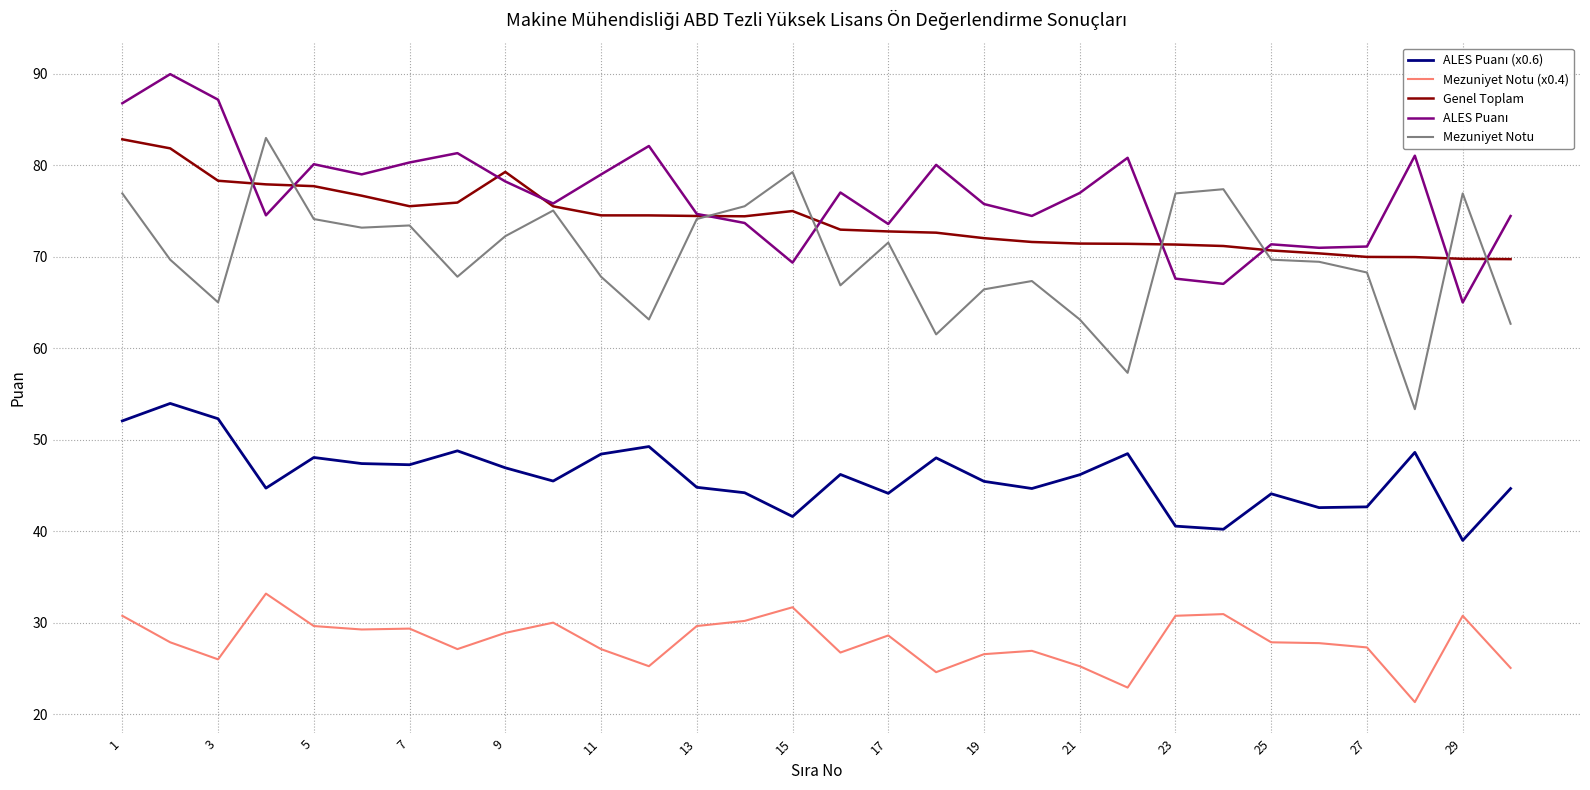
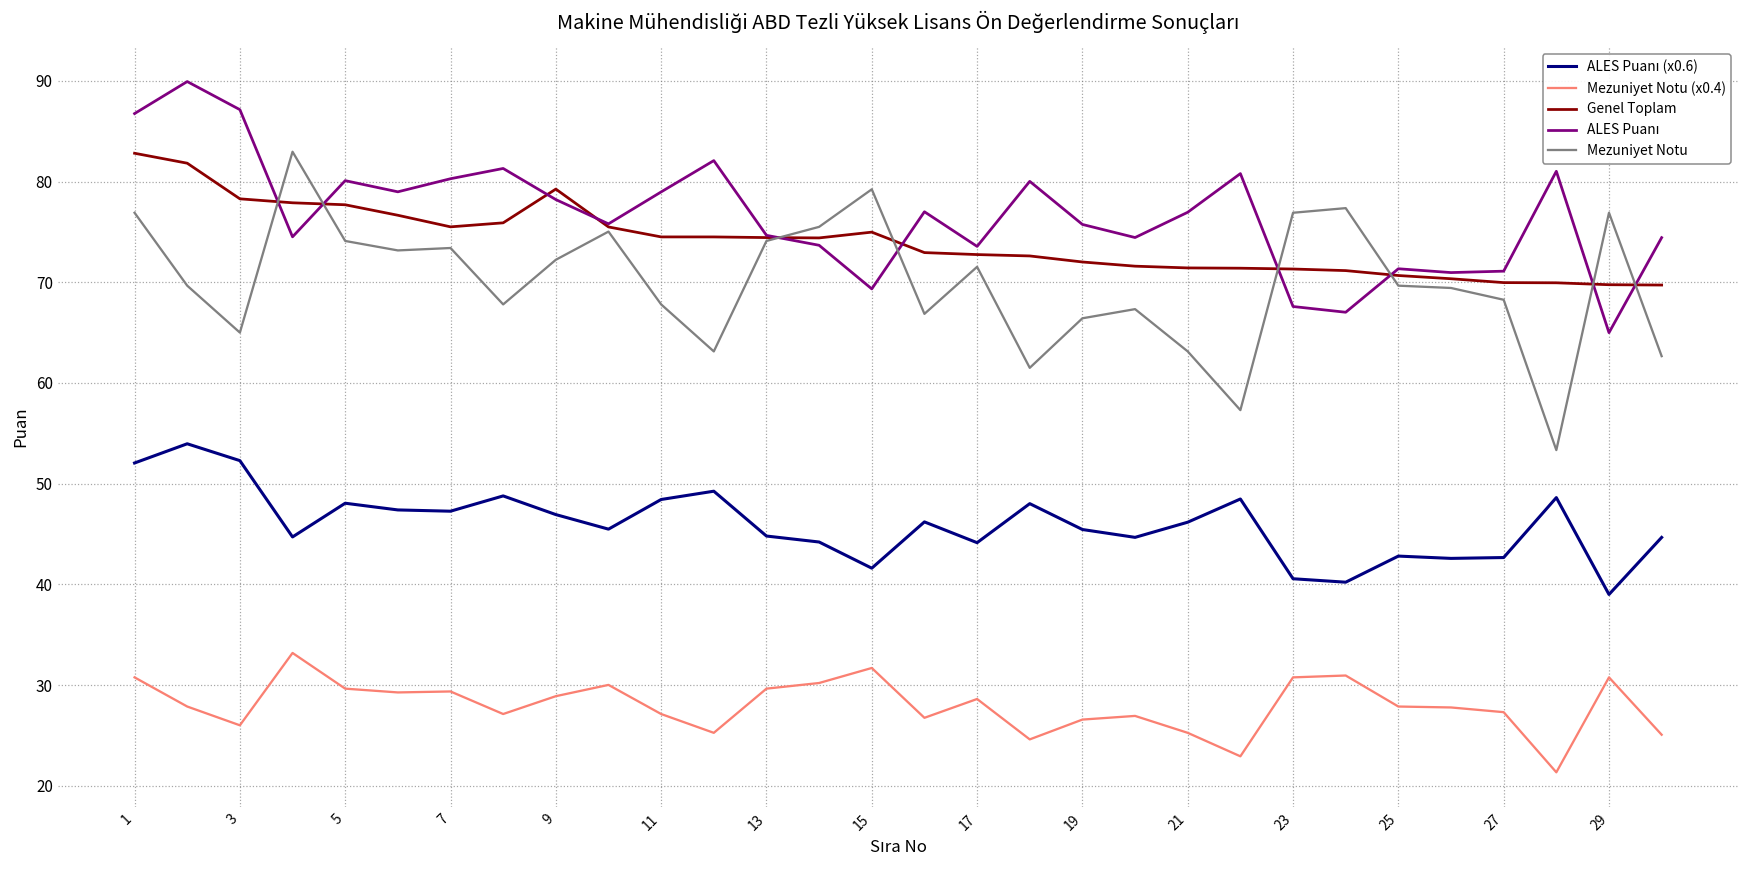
ALES Puanı (x0.6), 25: 44 -> 43
